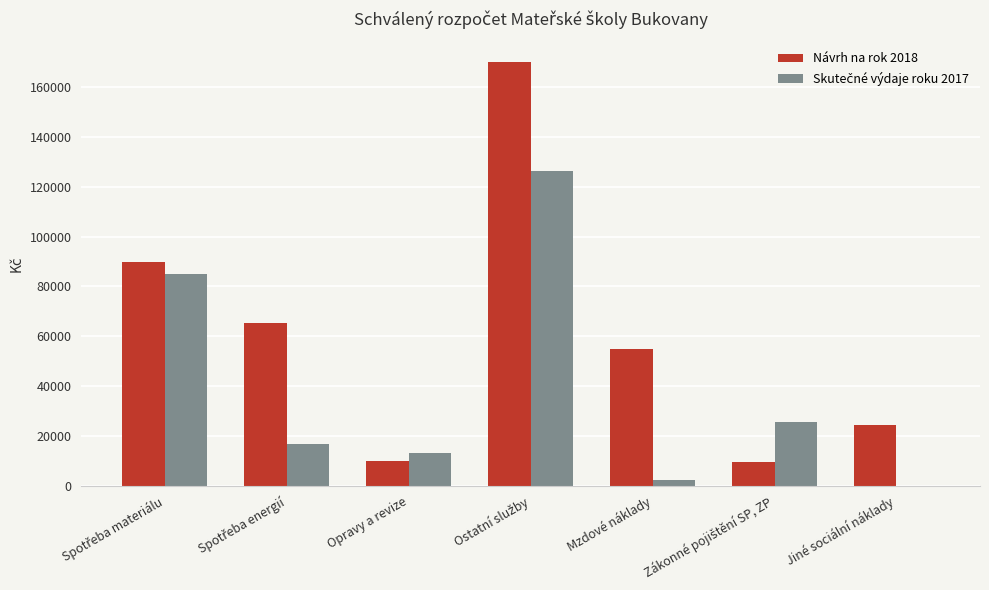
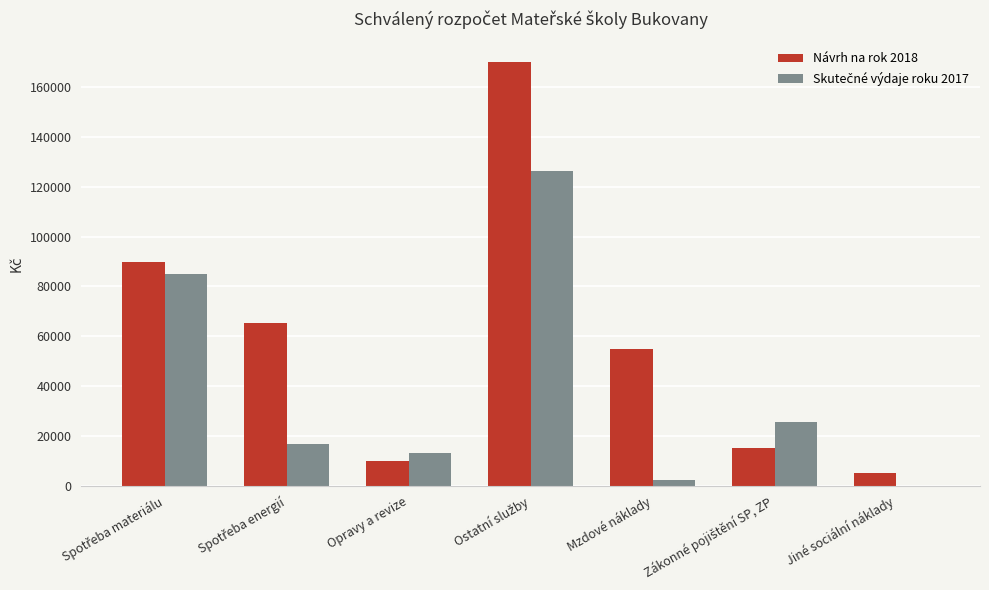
Návrh na rok 2018, Zákonné pojištění SP, ZP: 9000 -> 15000
Návrh na rok 2018, Jiné sociální náklady: 24000 -> 5000
